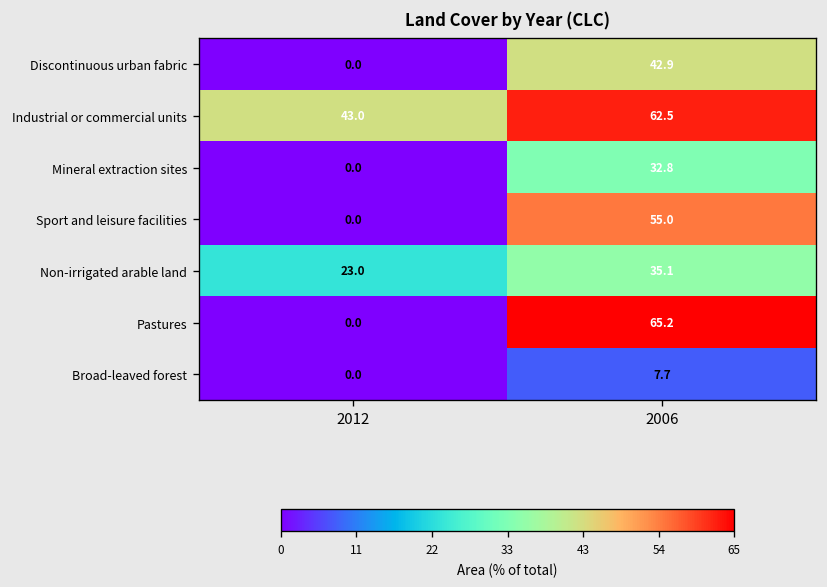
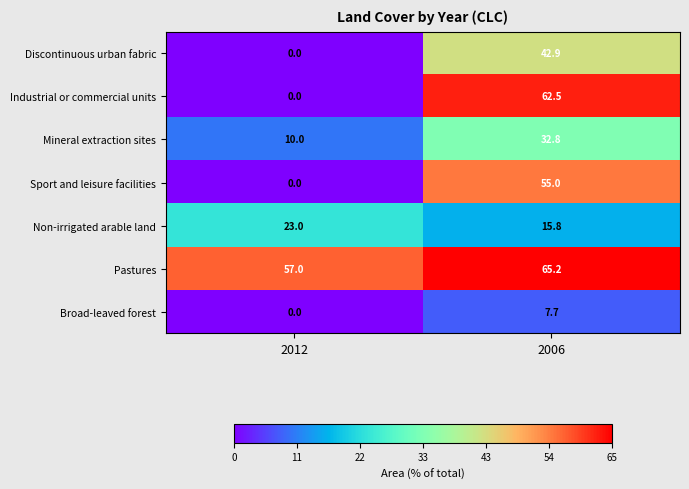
Industrial or commercial units, 2012: 43.0 -> 0.0
Mineral extraction sites, 2012: 0.0 -> 10.0
Non-irrigated arable land, 2006: 35.1 -> 15.8
Pastures, 2012: 0.0 -> 57.0
